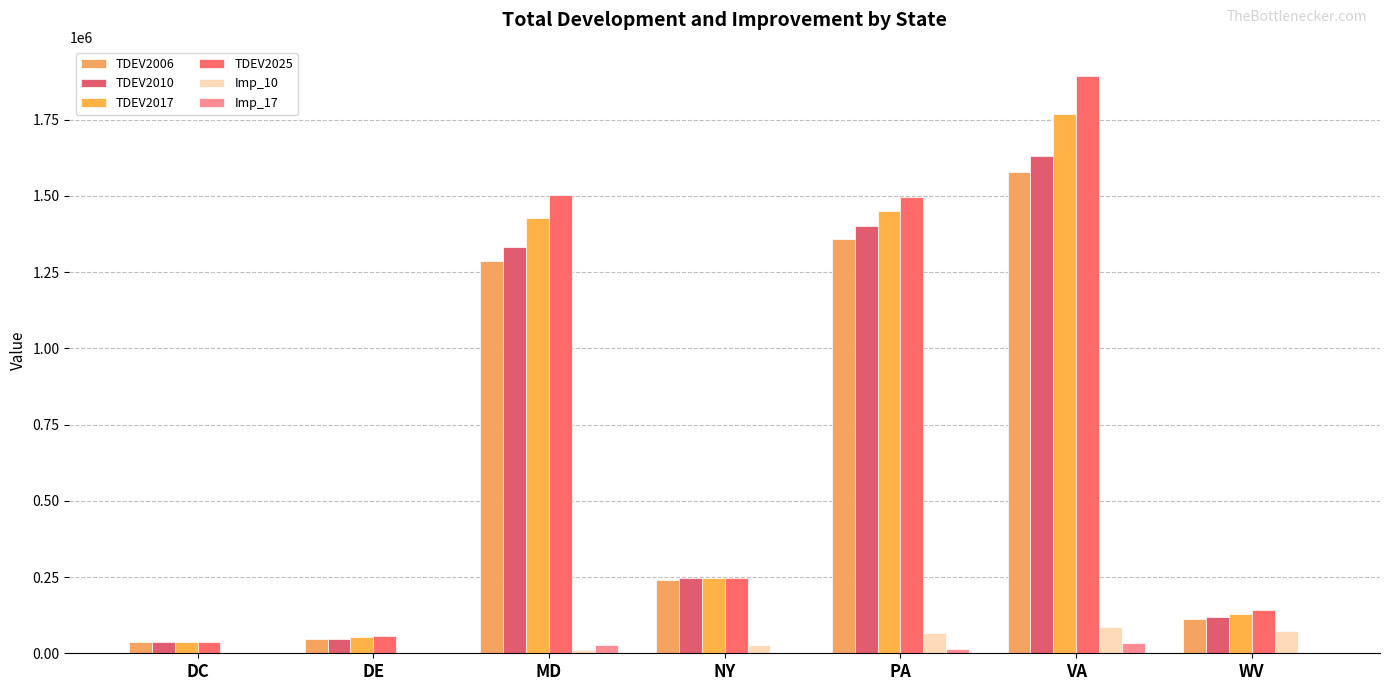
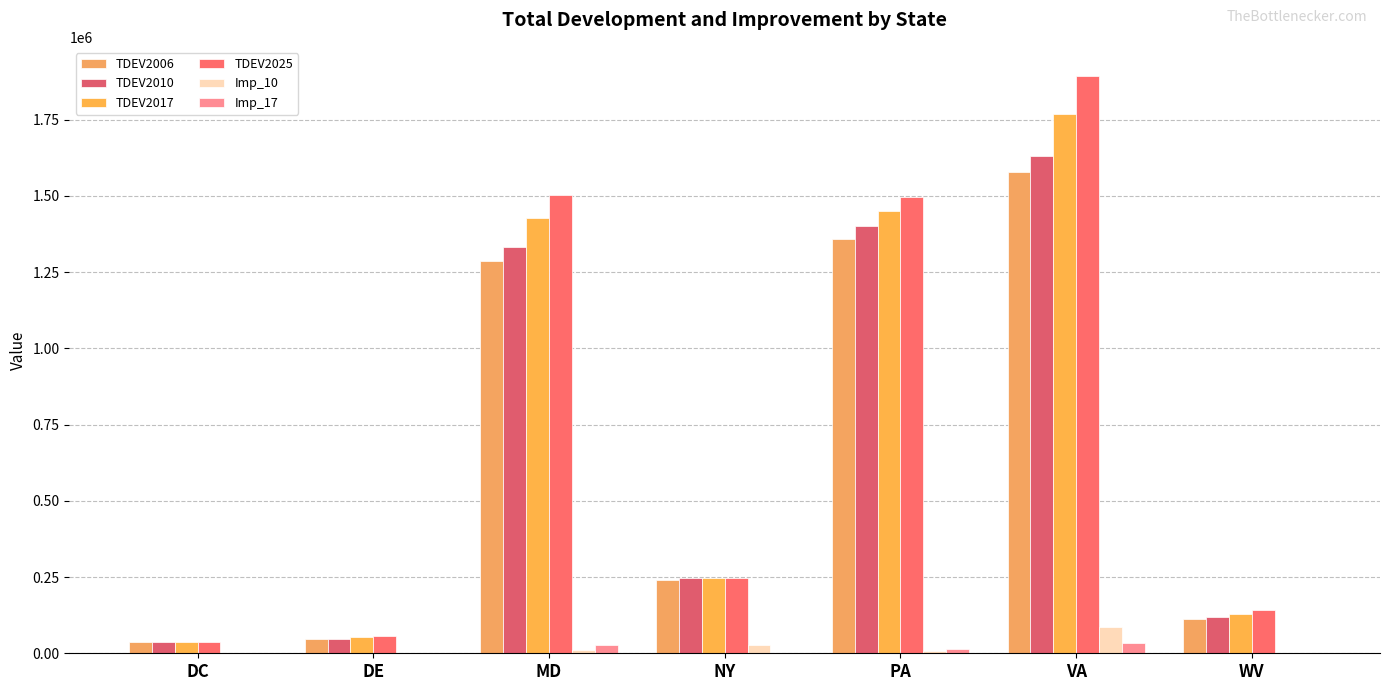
Imp_10, PA: 70000 -> 10000
Imp_10, WV: 70000 -> 0
